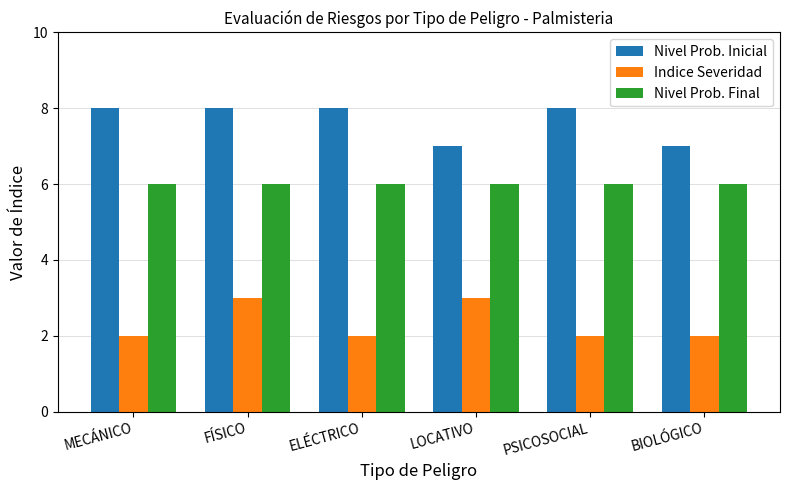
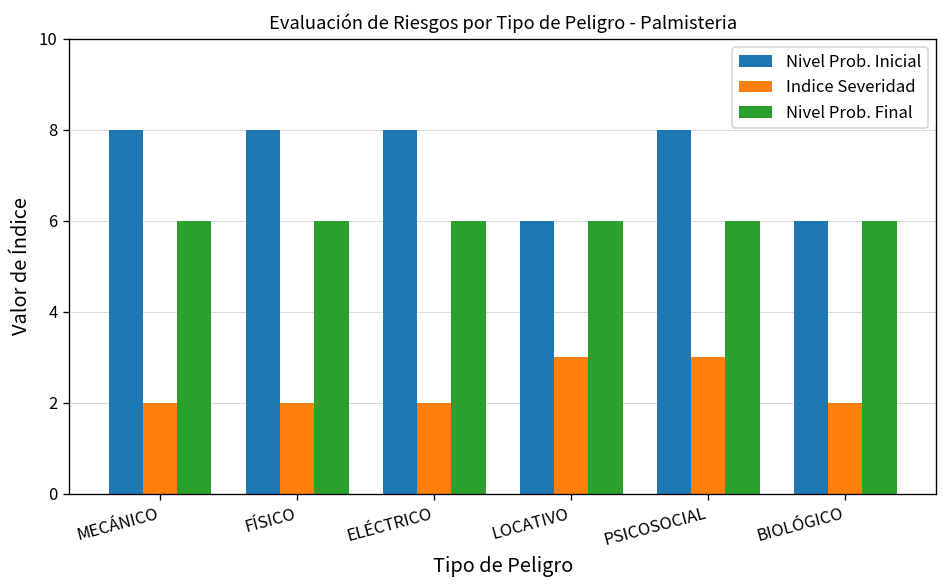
Indice Severidad, FÍSICO: 3 -> 2
Nivel Prob. Inicial, LOCATIVO: 7 -> 6
Indice Severidad, PSICOSOCIAL: 2 -> 3
Nivel Prob. Inicial, BIOLÓGICO: 7 -> 6
